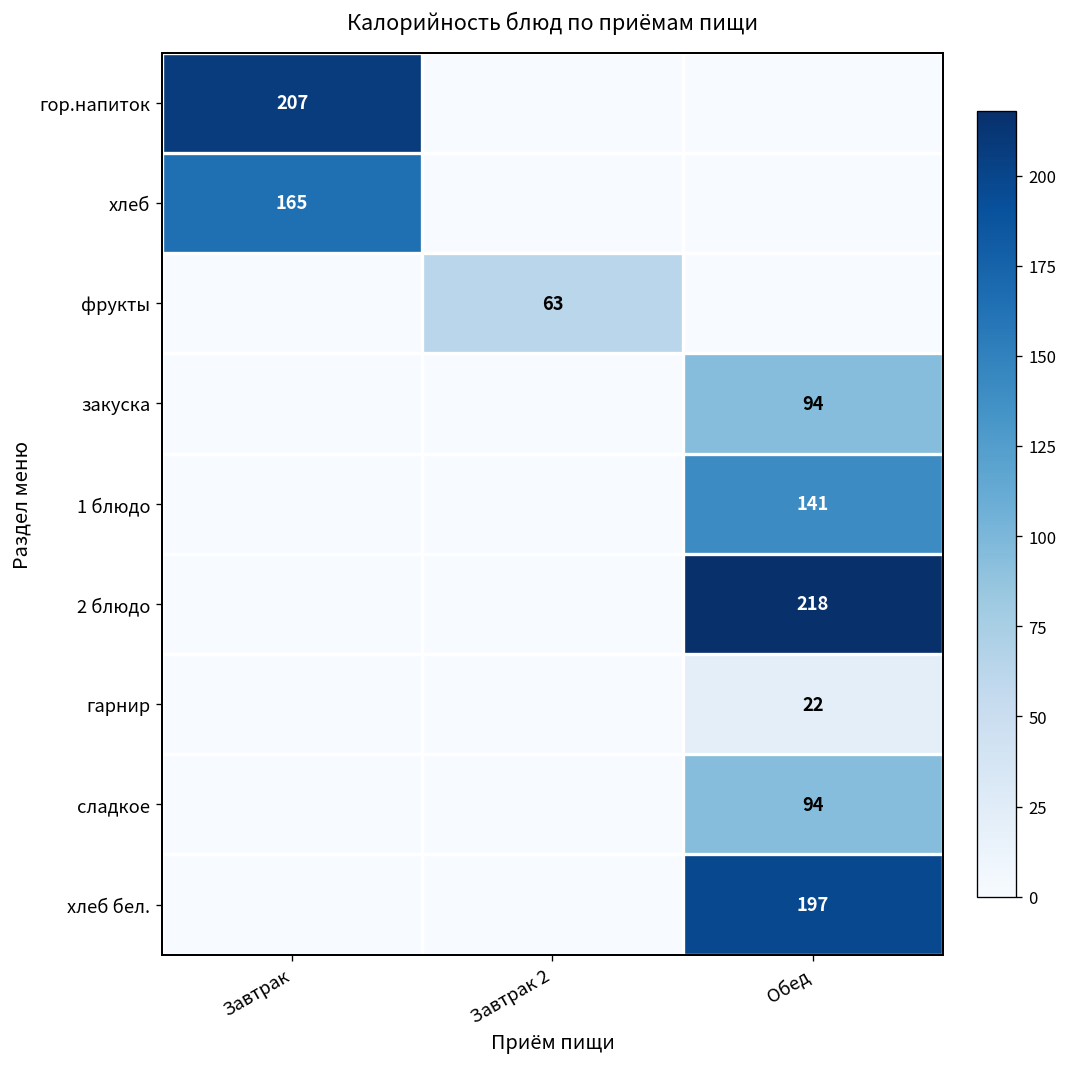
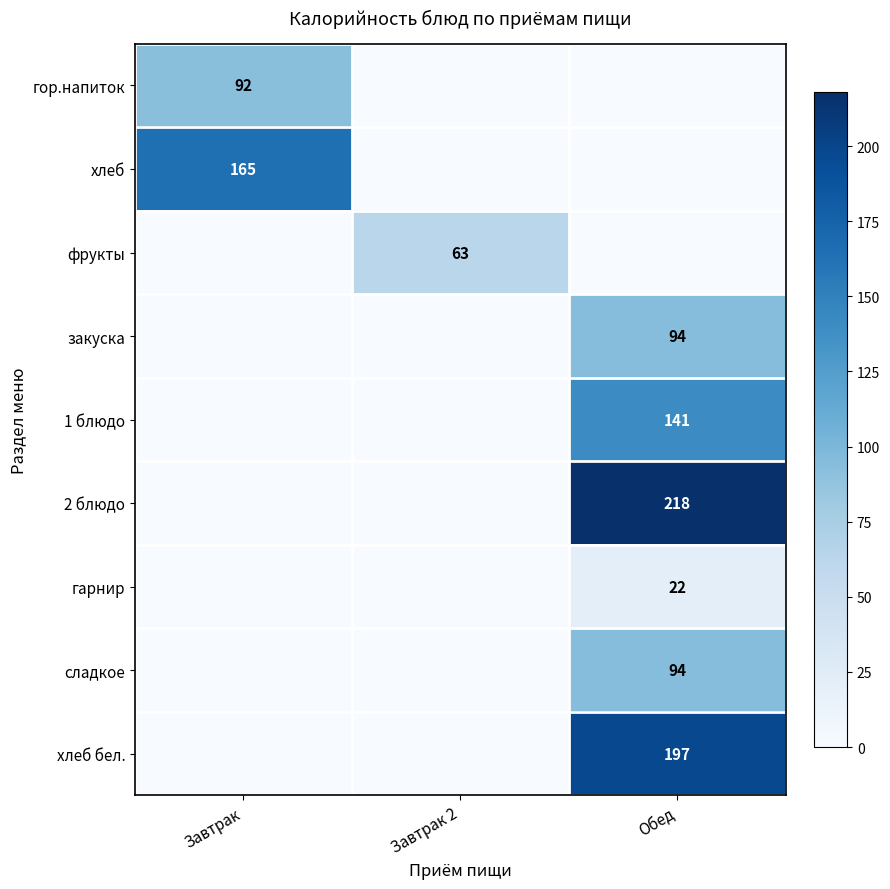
гор.напиток, Завтрак: 207 -> 92
